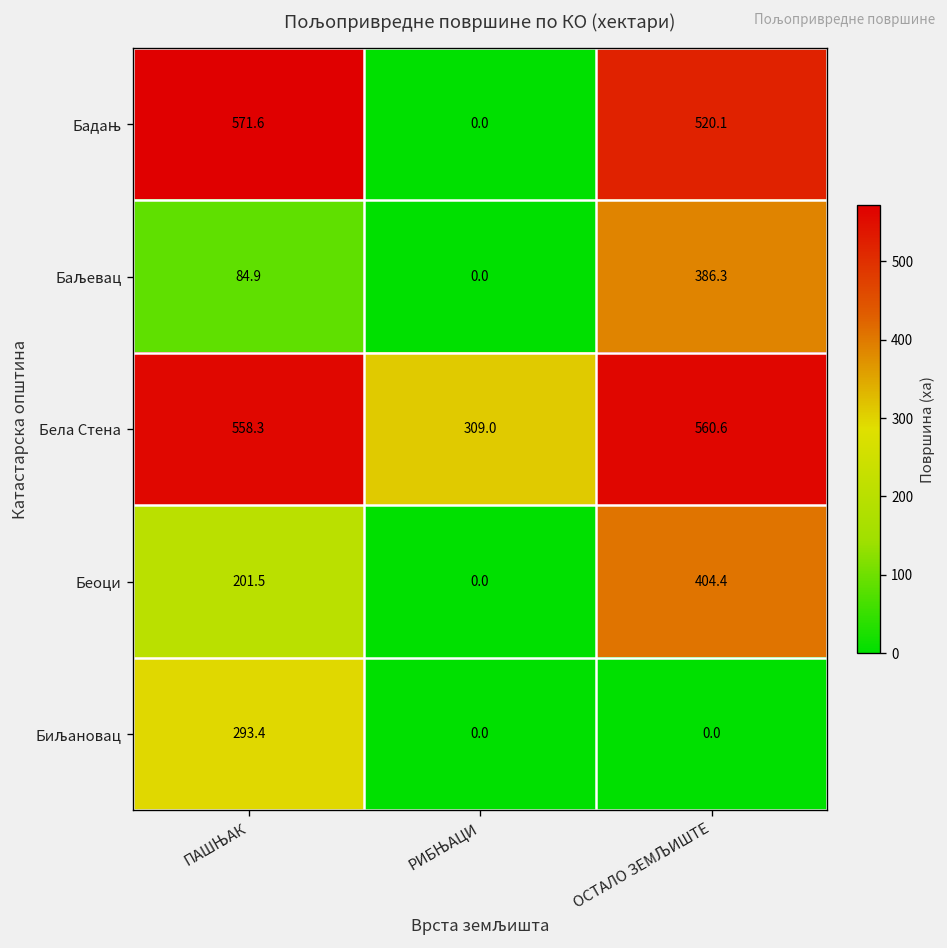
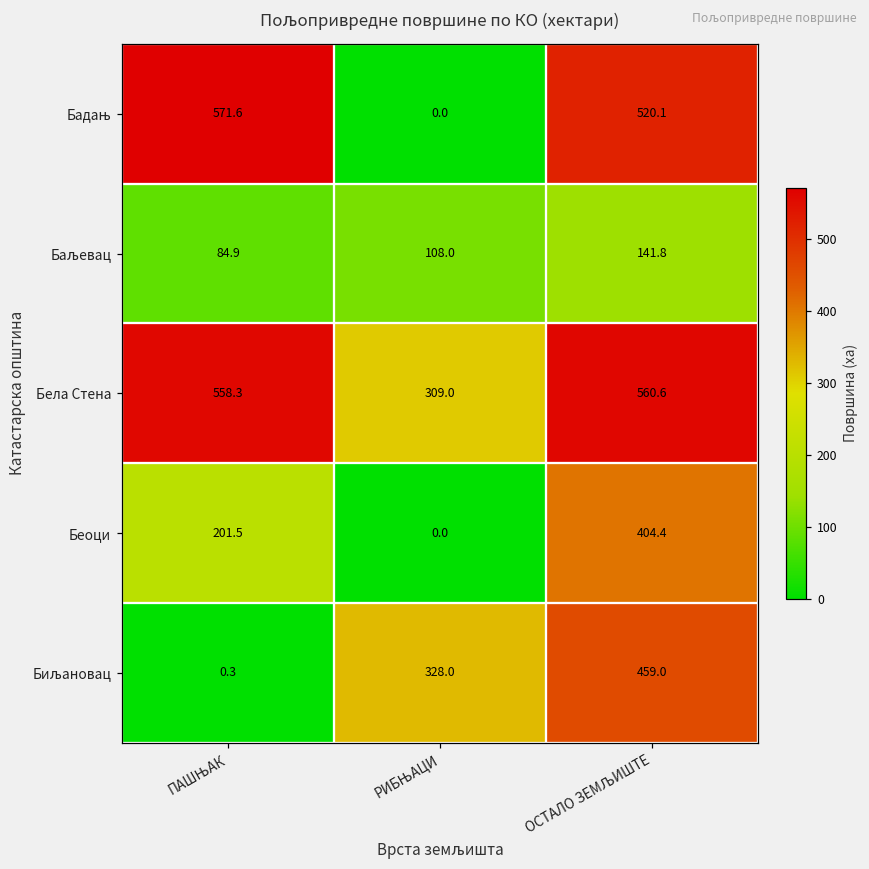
Баљевац, РИБЊАЦИ: 0.0 -> 108.0
Баљевац, ОСТАЛО ЗЕМЉИШТЕ: 386.3 -> 141.8
Биљановац, ПАШЊАК: 293.4 -> 0.3
Биљановац, РИБЊАЦИ: 0.0 -> 328.0
Биљановац, ОСТАЛО ЗЕМЉИШТЕ: 0.0 -> 459.0
